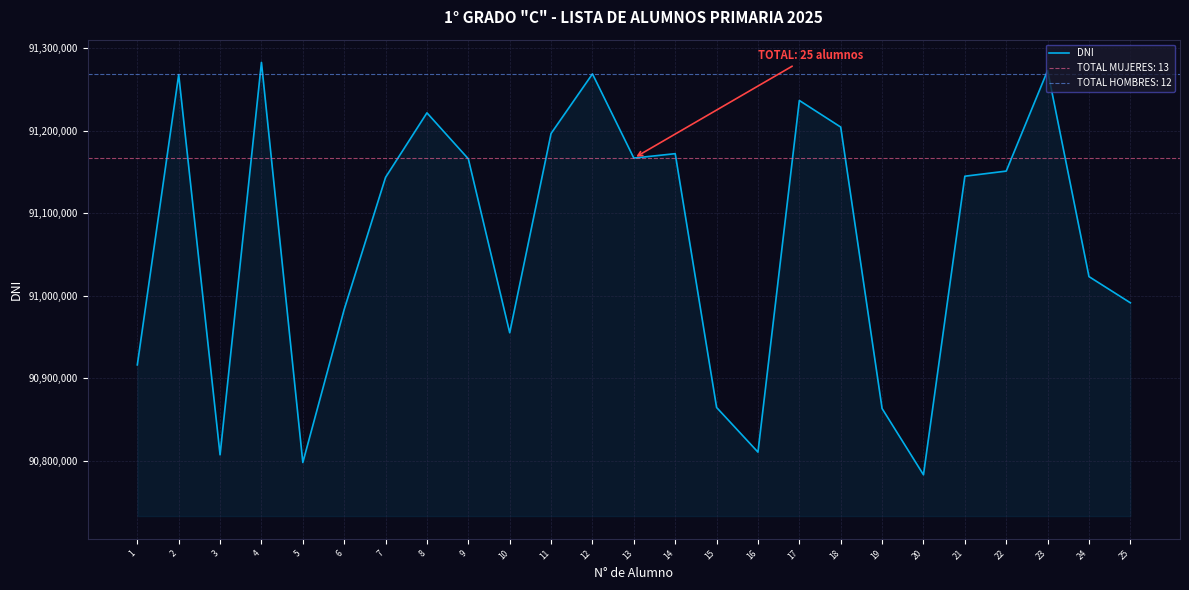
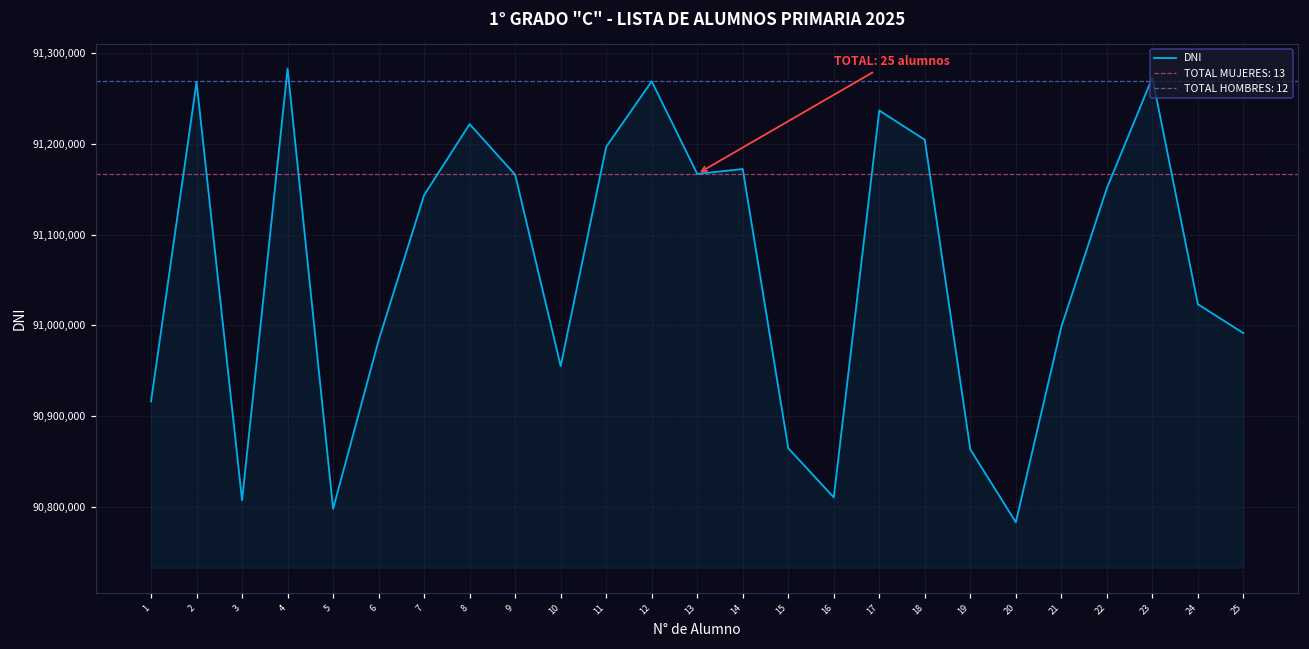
21: 91,140,000 -> 91,000,000
